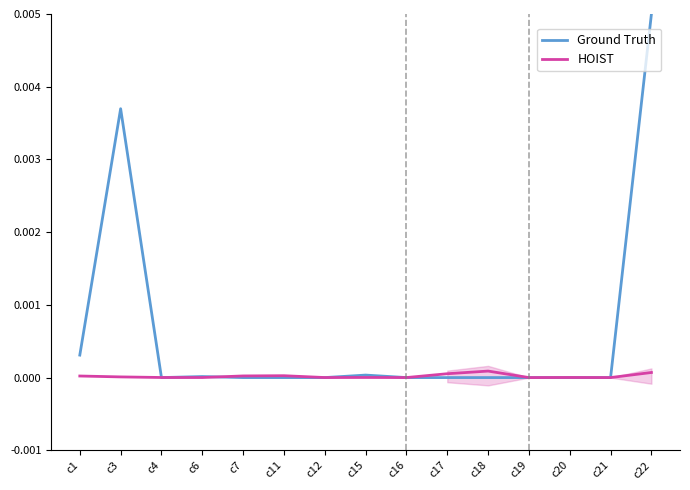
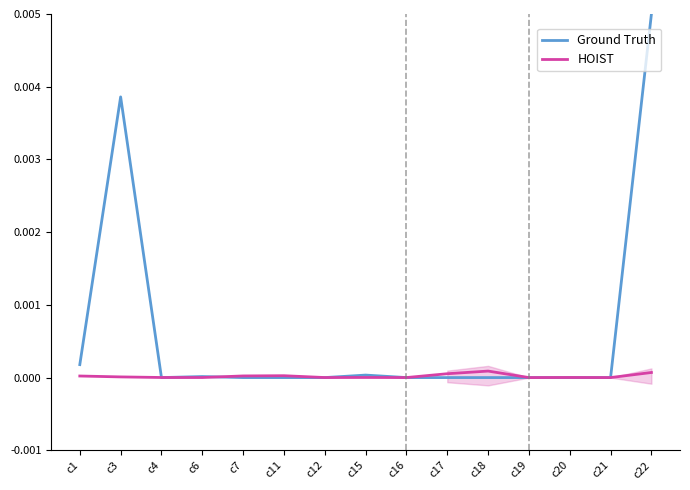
Ground Truth, c1: 0.0003 -> 0.0002
Ground Truth, c3: 0.0037 -> 0.0039
